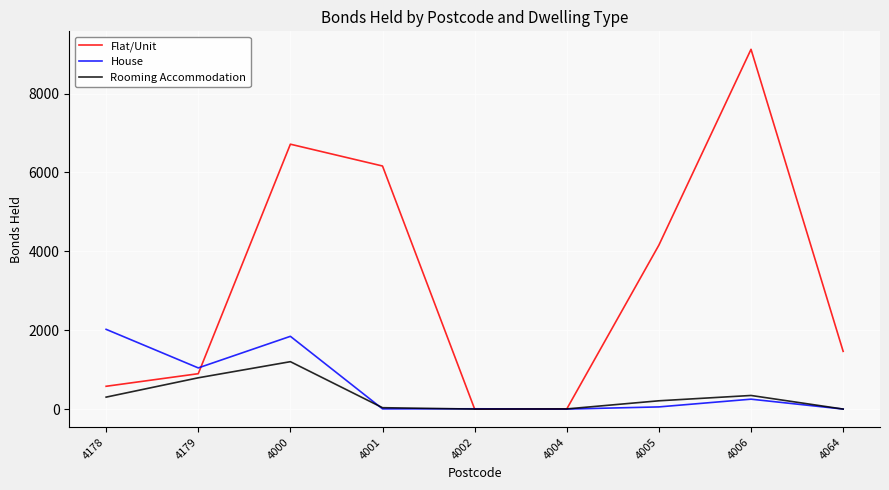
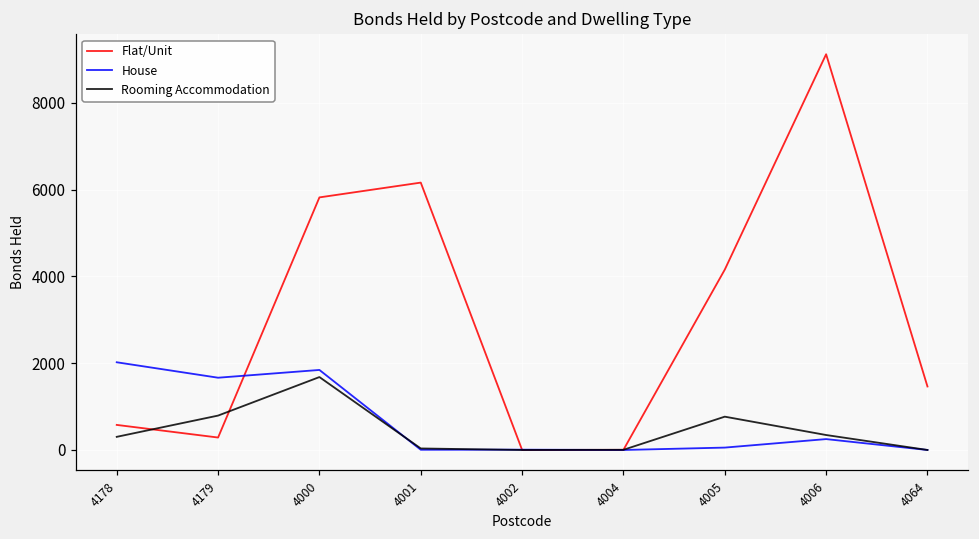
Flat/Unit, 4179: 900 -> 300
House, 4179: 1000 -> 1700
Flat/Unit, 4000: 6700 -> 5800
Rooming Accommodation, 4000: 1200 -> 1700
Rooming Accommodation, 4005: 200 -> 800
